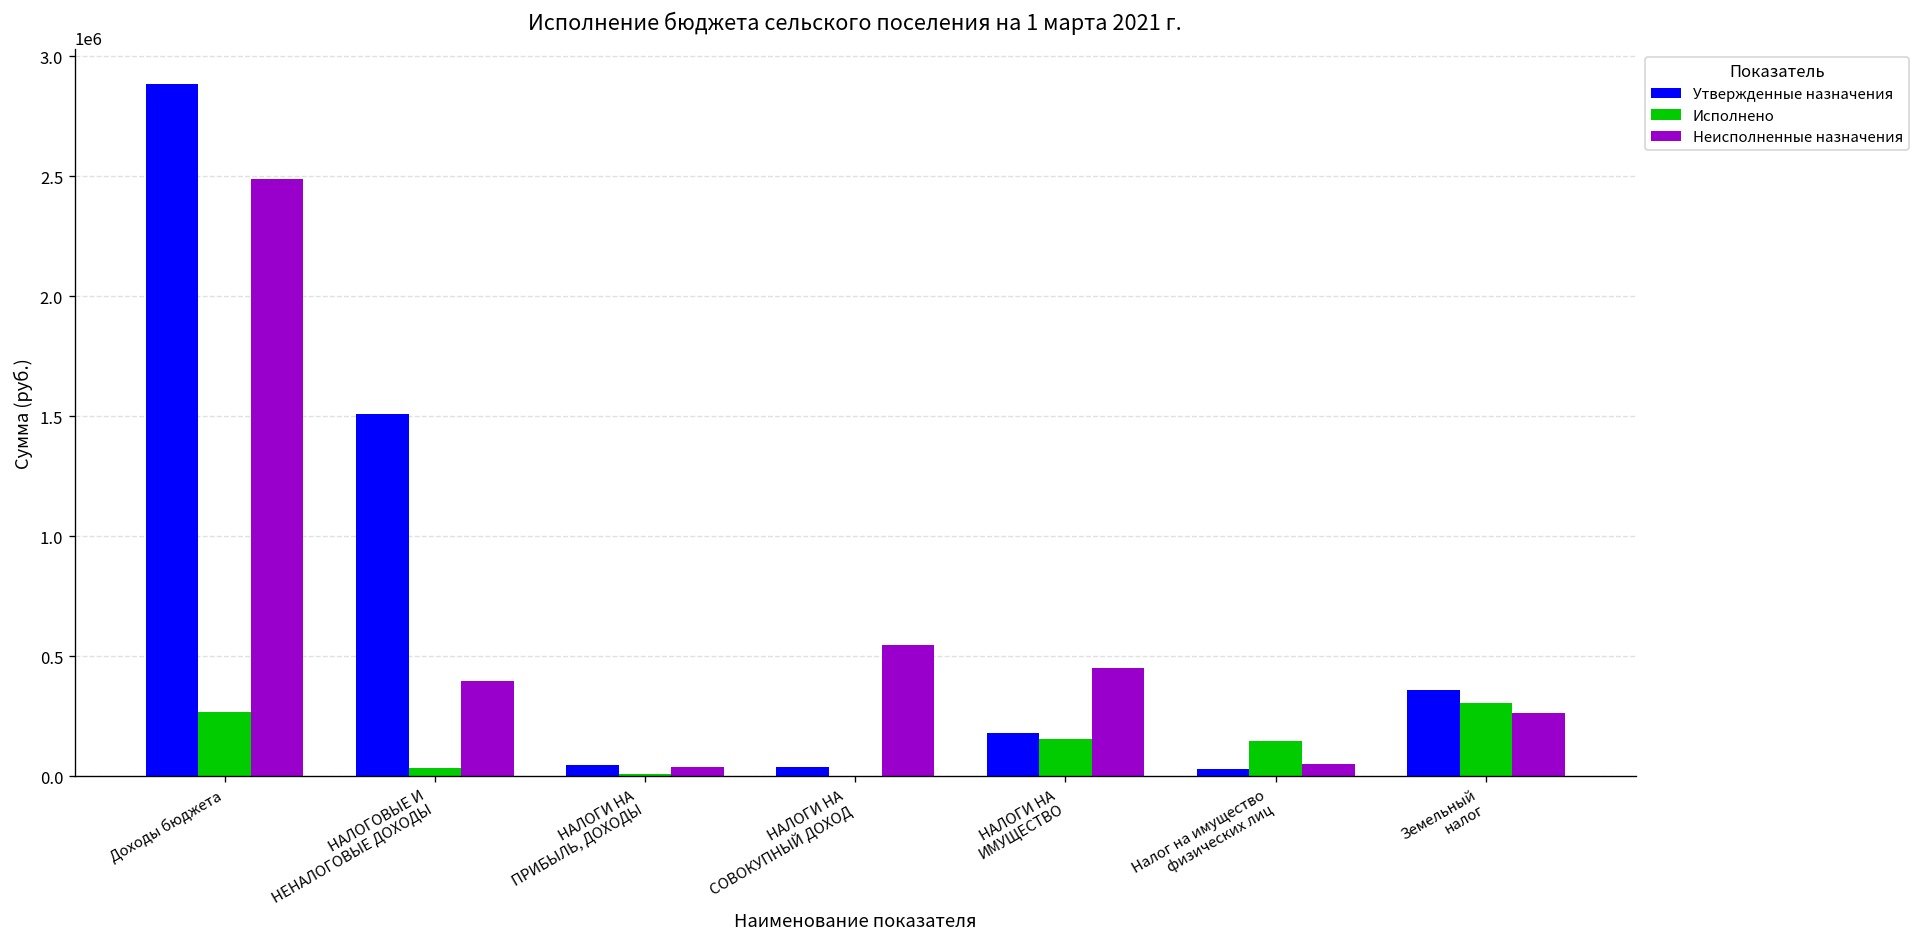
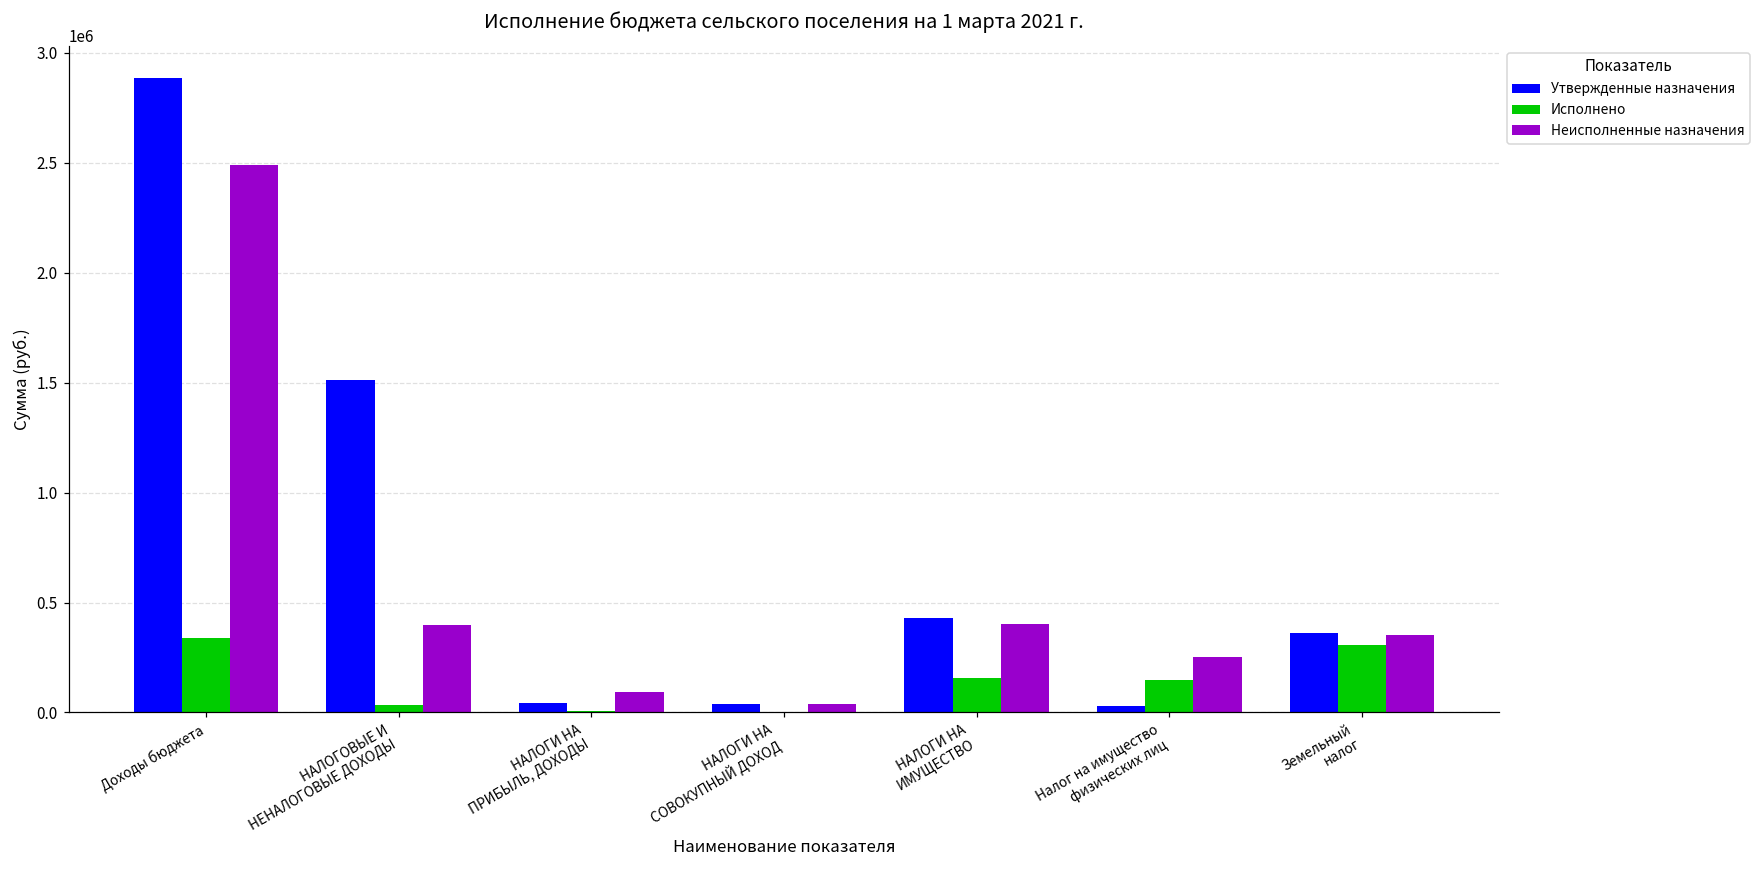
Исполнено, Доходы бюджета: 270000 -> 340000
Неисполненные назначения, НАЛОГИ НА ПРИБЫЛЬ, ДОХОДЫ: 40000 -> 90000
Неисполненные назначения, НАЛОГИ НА СОВОКУПНЫЙ ДОХОД: 550000 -> 40000
Утвержденные назначения, НАЛОГИ НА ИМУЩЕСТВО: 180000 -> 430000
Неисполненные назначения, НАЛОГИ НА ИМУЩЕСТВО: 450000 -> 400000
Неисполненные назначения, Налог на имущество физических лиц: 50000 -> 250000
Неисполненные назначения, Земельный налог: 260000 -> 350000
